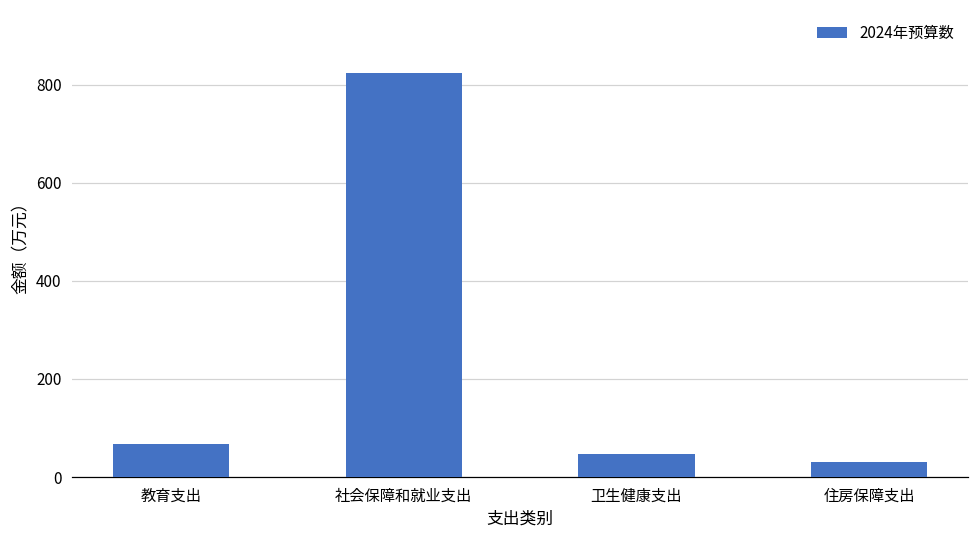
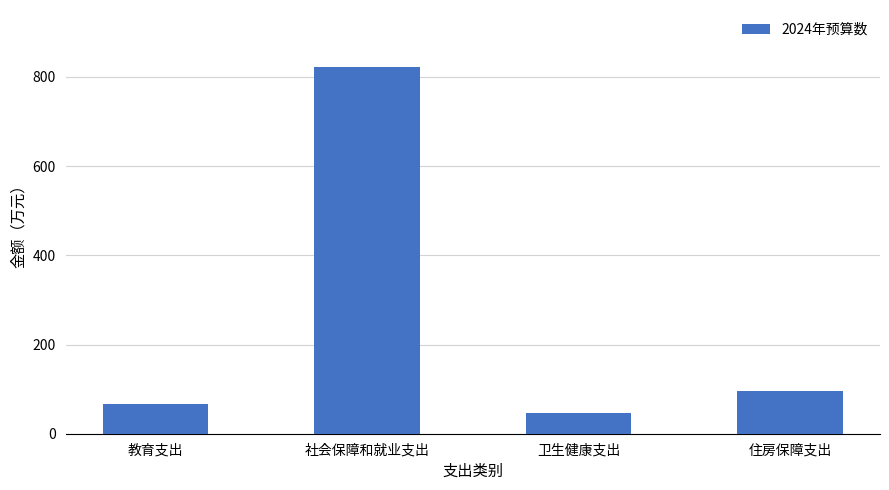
住房保障支出: 30 -> 100
